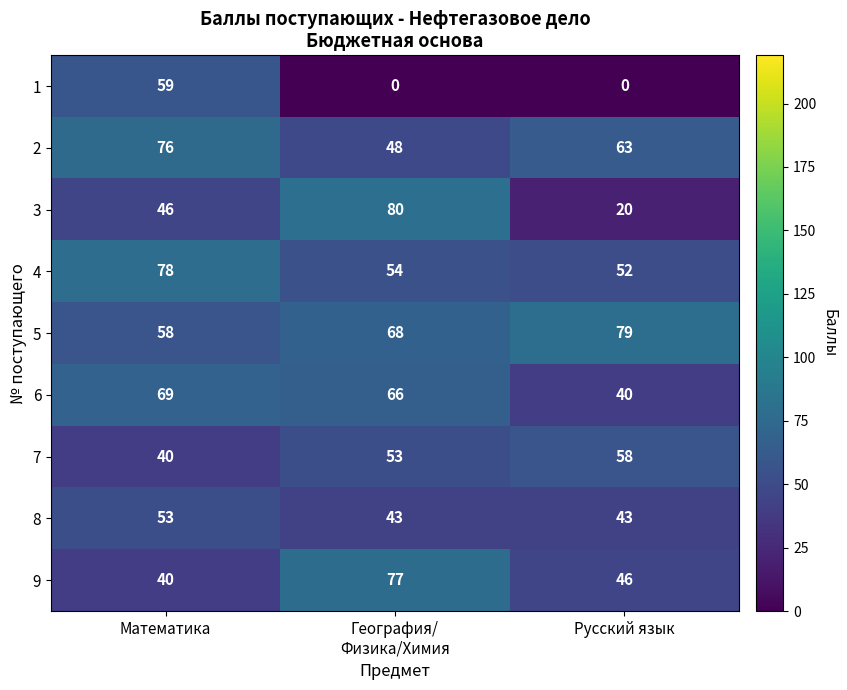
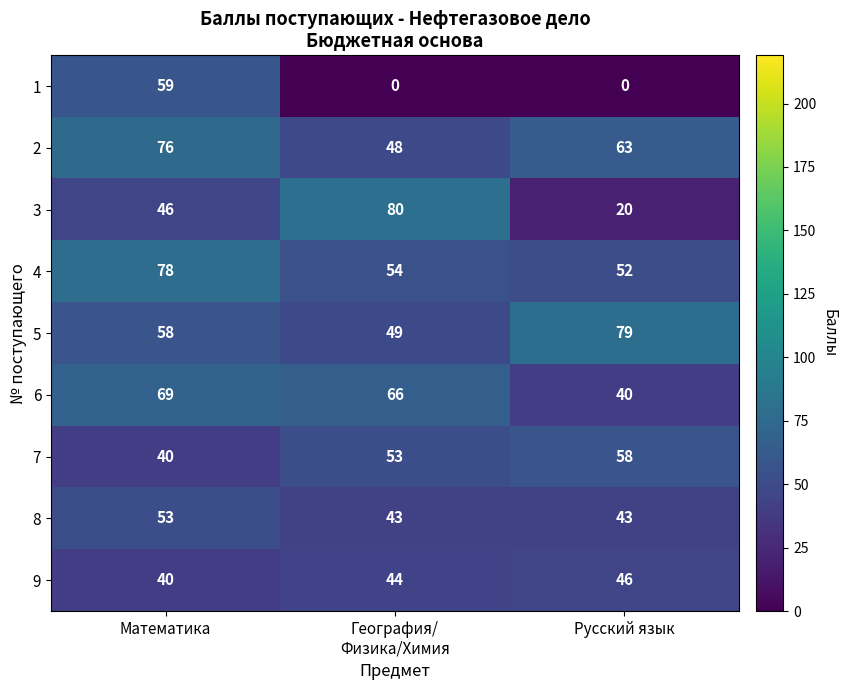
5, География/ Физика/Химия: 68 -> 49
9, География/ Физика/Химия: 77 -> 44
